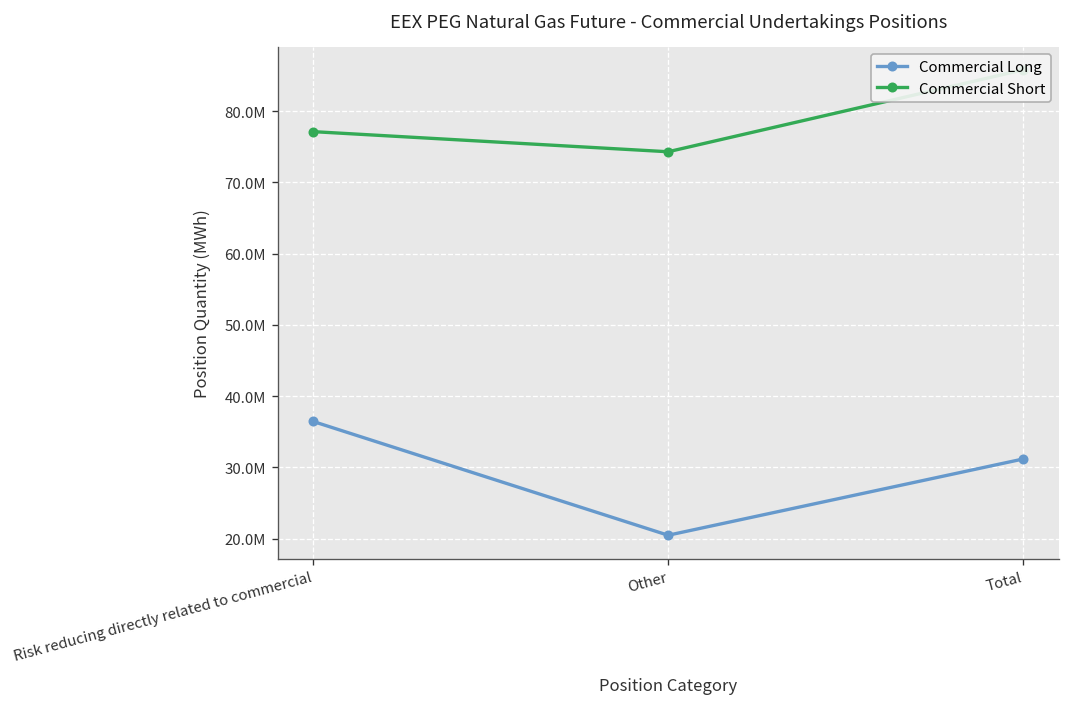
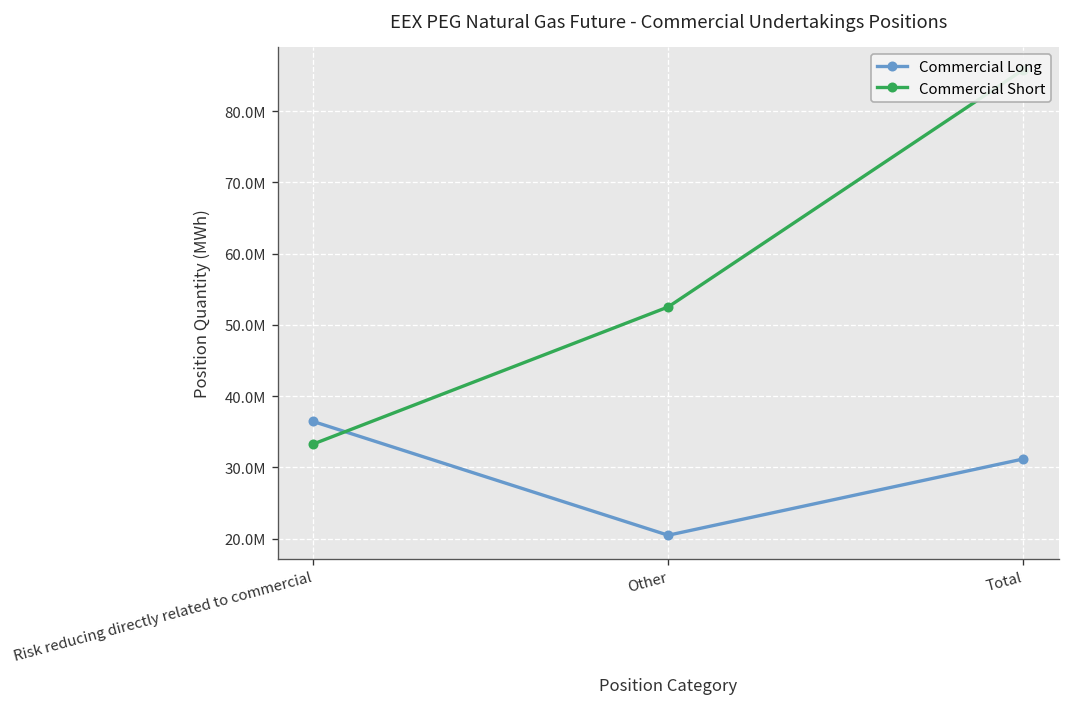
Commercial Short, Risk reducing directly related to commercial: 77000000 -> 33000000
Commercial Short, Other: 74000000 -> 53000000
